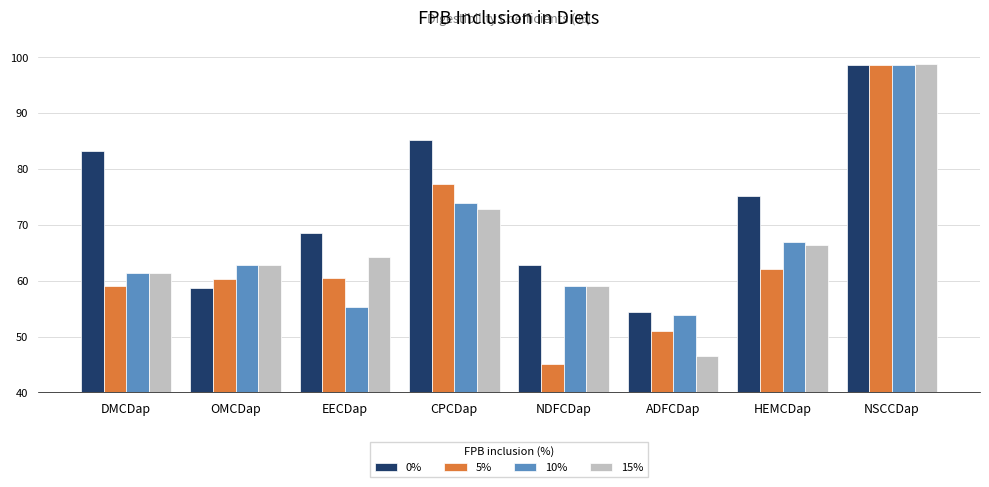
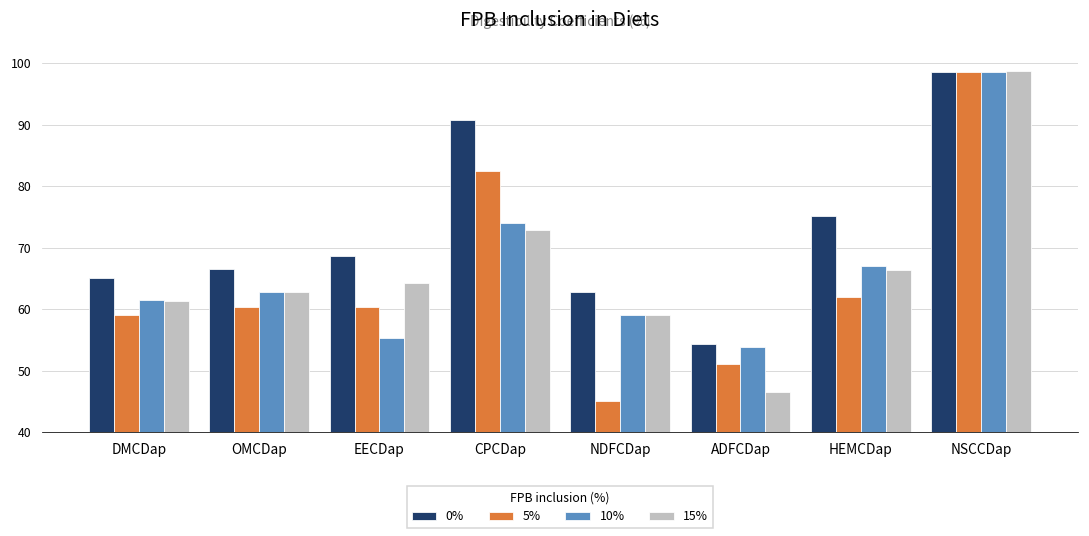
0%, DMCDap: 83 -> 65
0%, OMCDap: 59 -> 66
0%, CPCDap: 85 -> 91
5%, CPCDap: 77 -> 83
